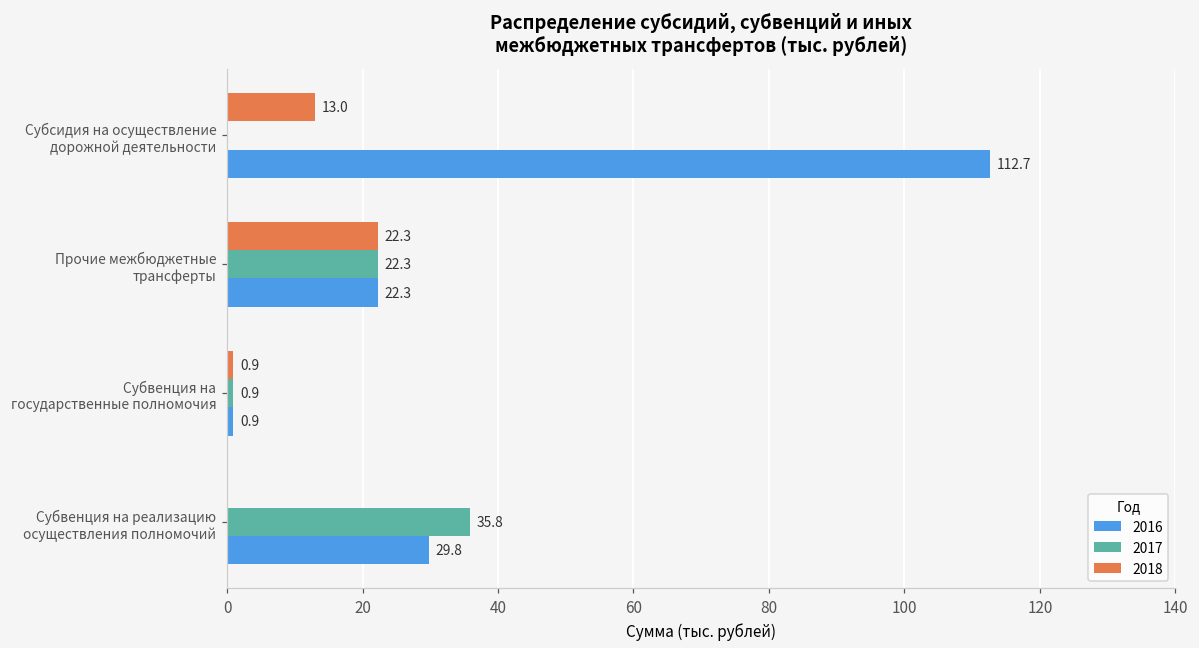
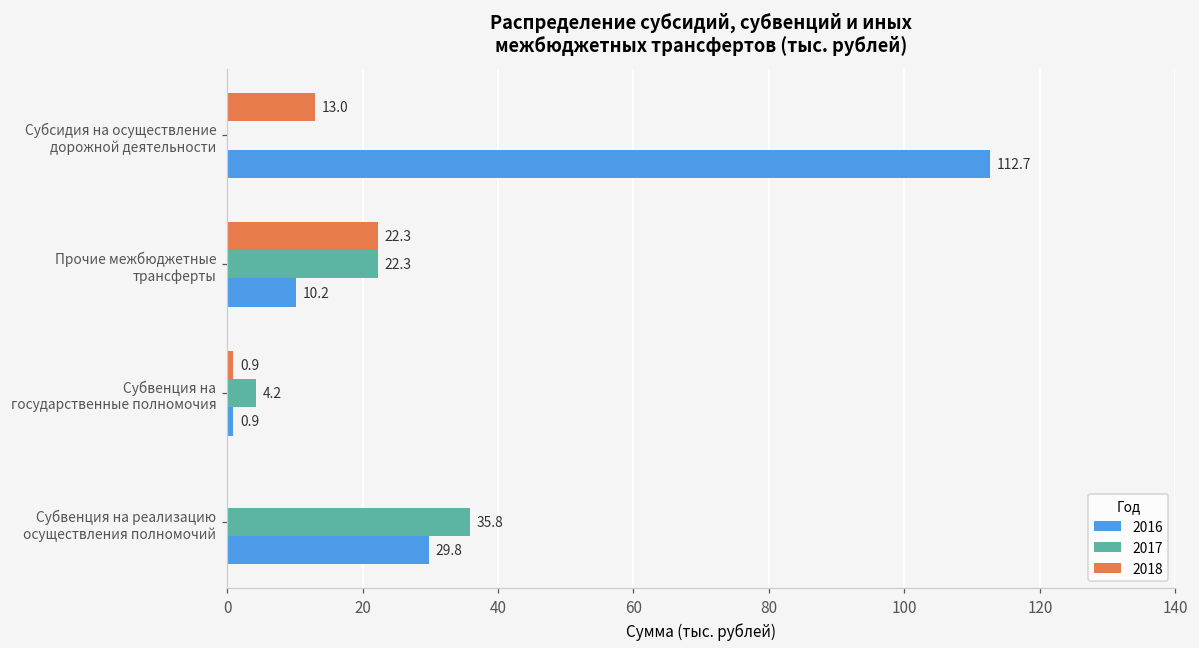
2016, Прочие межбюджетные трансферты: 22.3 -> 10.2
2017, Субвенция на государственные полномочия: 0.9 -> 4.2
